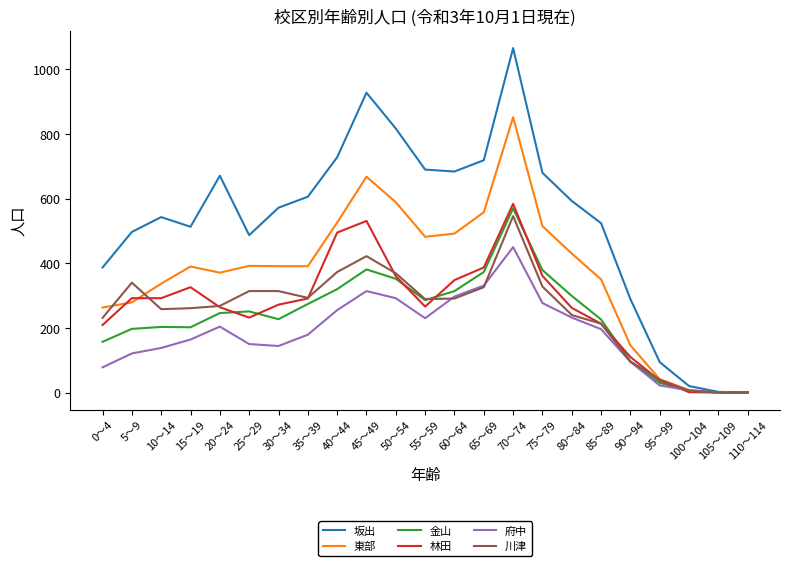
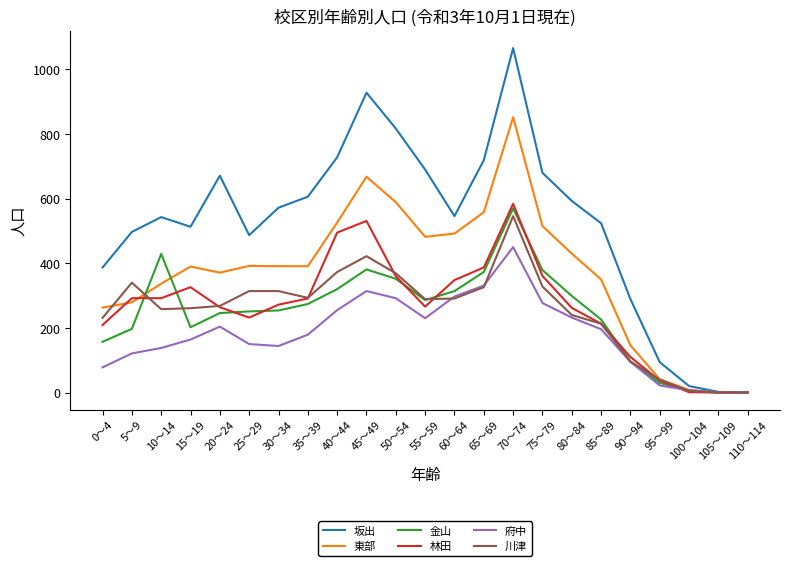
金山, 10～14: 200 -> 430
金山, 30～34: 230 -> 250
坂出, 60～64: 680 -> 550
